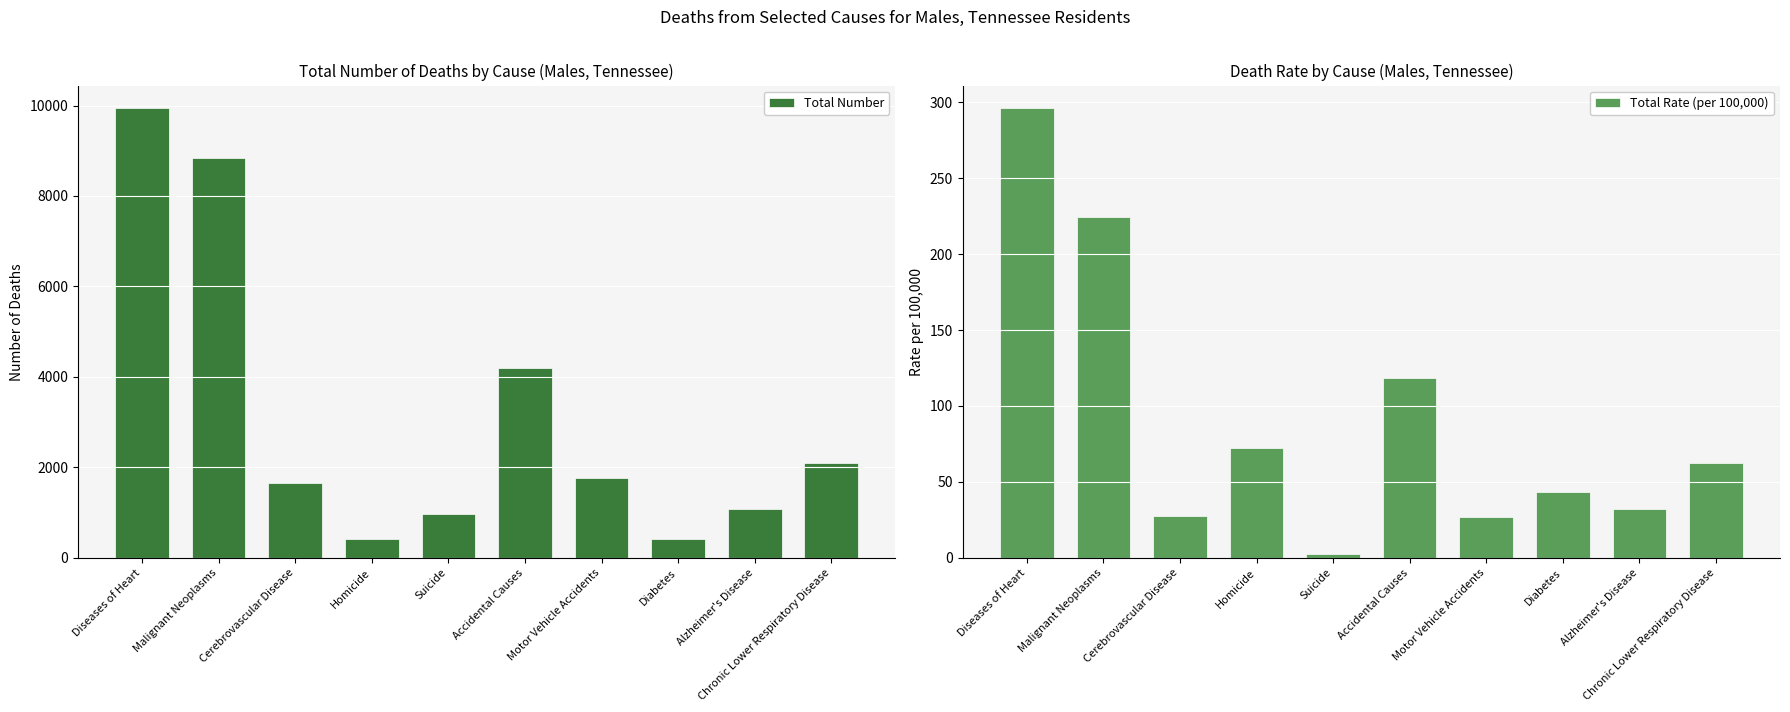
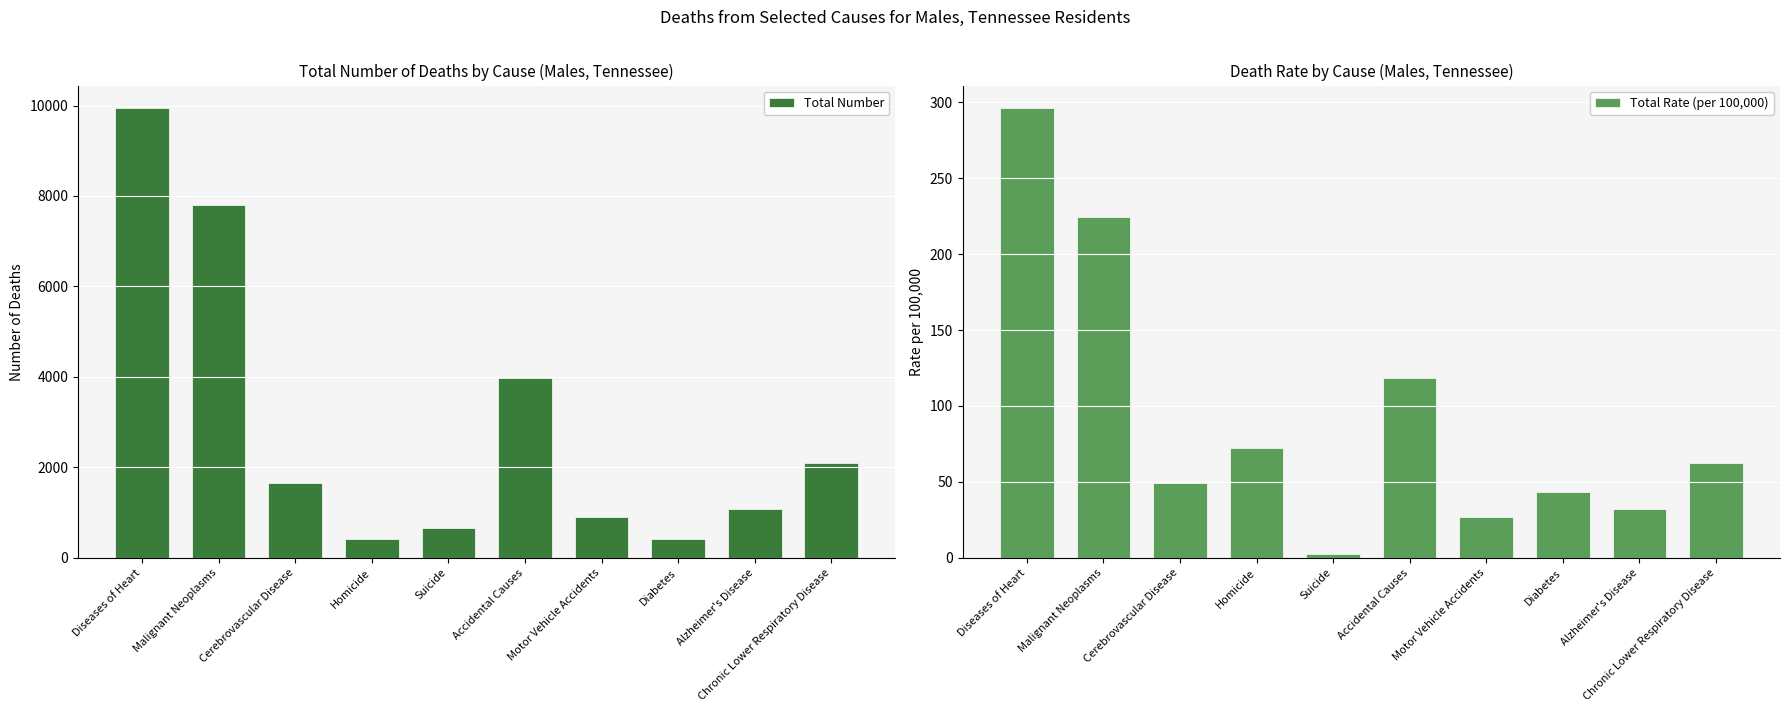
Total Number of Deaths by Cause (Males, Tennessee), Malignant Neoplasms: 8800 -> 7800
Total Number of Deaths by Cause (Males, Tennessee), Suicide: 1000 -> 700
Total Number of Deaths by Cause (Males, Tennessee), Accidental Causes: 4200 -> 4000
Total Number of Deaths by Cause (Males, Tennessee), Motor Vehicle Accidents: 1800 -> 900
Death Rate by Cause (Males, Tennessee), Cerebrovascular Disease: 28 -> 49
